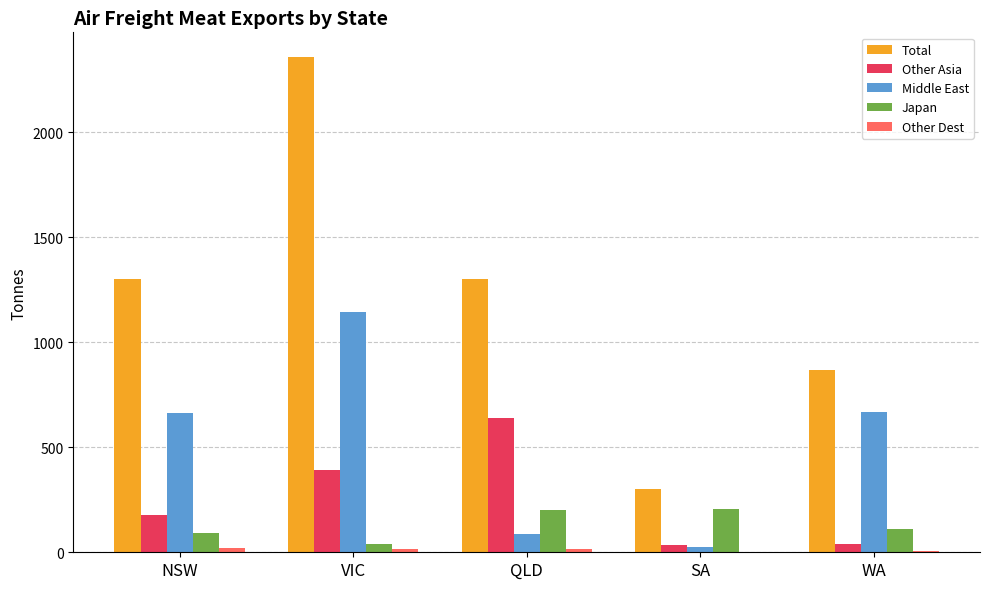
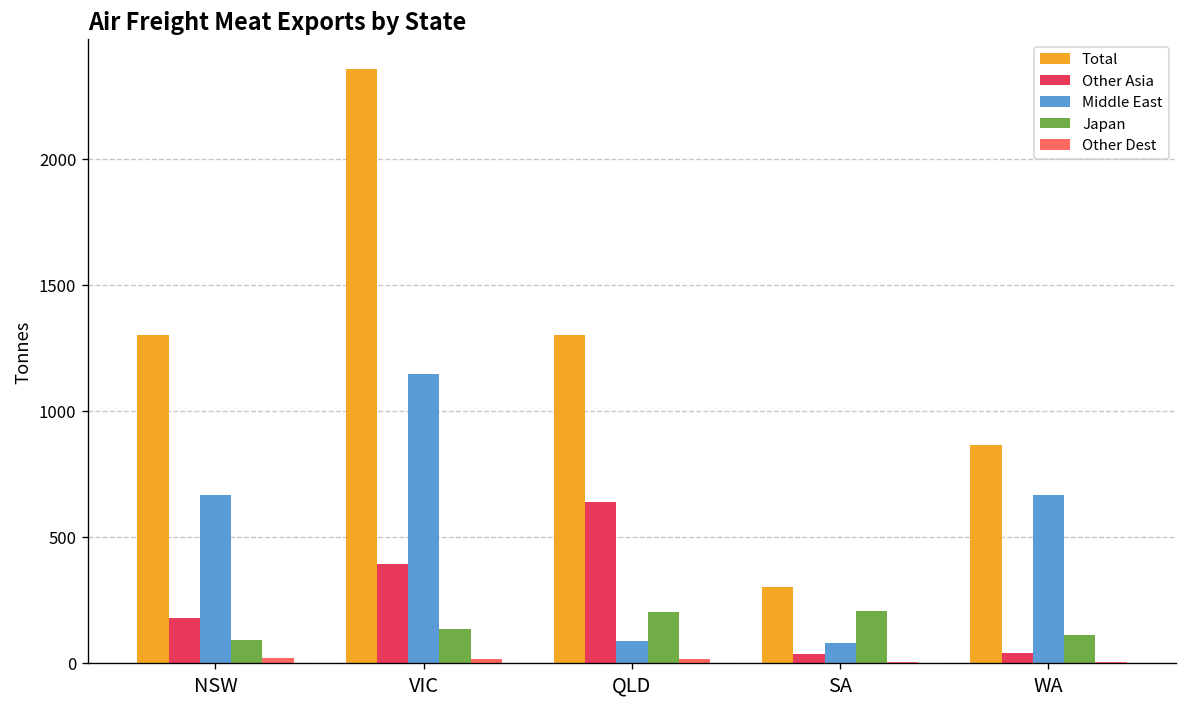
Japan, VIC: 40 -> 130
Middle East, SA: 20 -> 80
